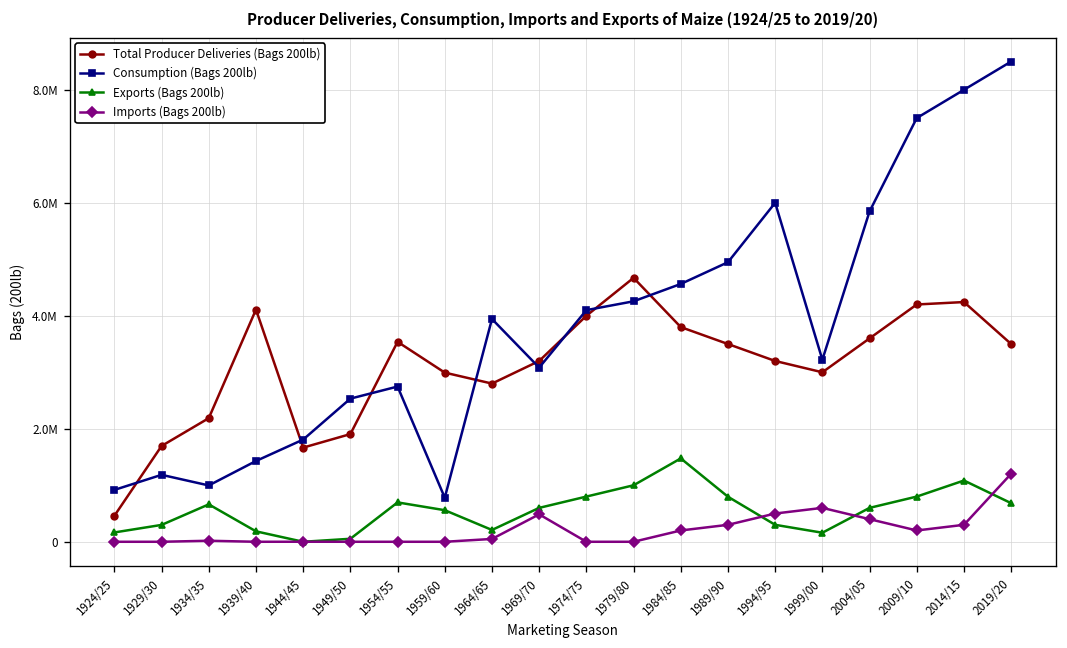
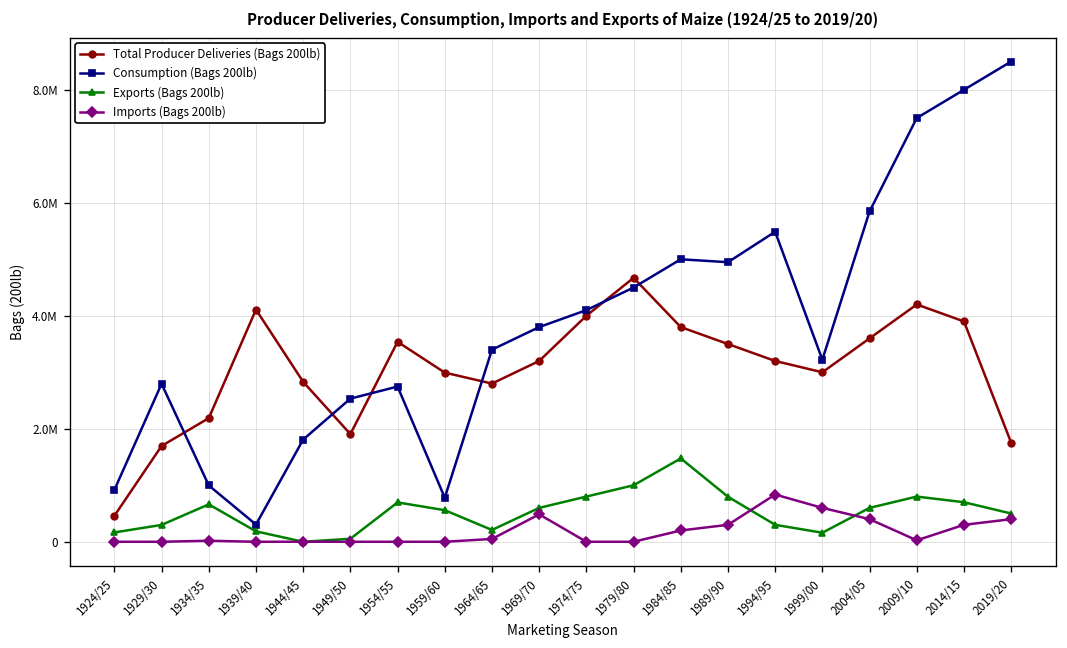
Consumption (Bags 200lb), 1929/30: 1200000 -> 2800000
Consumption (Bags 200lb), 1939/40: 1400000 -> 300000
Total Producer Deliveries (Bags 200lb), 1944/45: 1700000 -> 2800000
Consumption (Bags 200lb), 1964/65: 3900000 -> 3400000
Consumption (Bags 200lb), 1969/70: 3100000 -> 3800000
Consumption (Bags 200lb), 1979/80: 4300000 -> 4500000
Consumption (Bags 200lb), 1984/85: 4600000 -> 5000000
Consumption (Bags 200lb), 1994/95: 6000000 -> 5500000
Imports (Bags 200lb), 1994/95: 500000 -> 800000
Imports (Bags 200lb), 2009/10: 200000 -> 0
Total Producer Deliveries (Bags 200lb), 2014/15: 4200000 -> 3900000
Exports (Bags 200lb), 2014/15: 1100000 -> 700000
Total Producer Deliveries (Bags 200lb), 2019/20: 3500000 -> 1800000
Exports (Bags 200lb), 2019/20: 700000 -> 500000
Imports (Bags 200lb), 2019/20: 1200000 -> 400000
